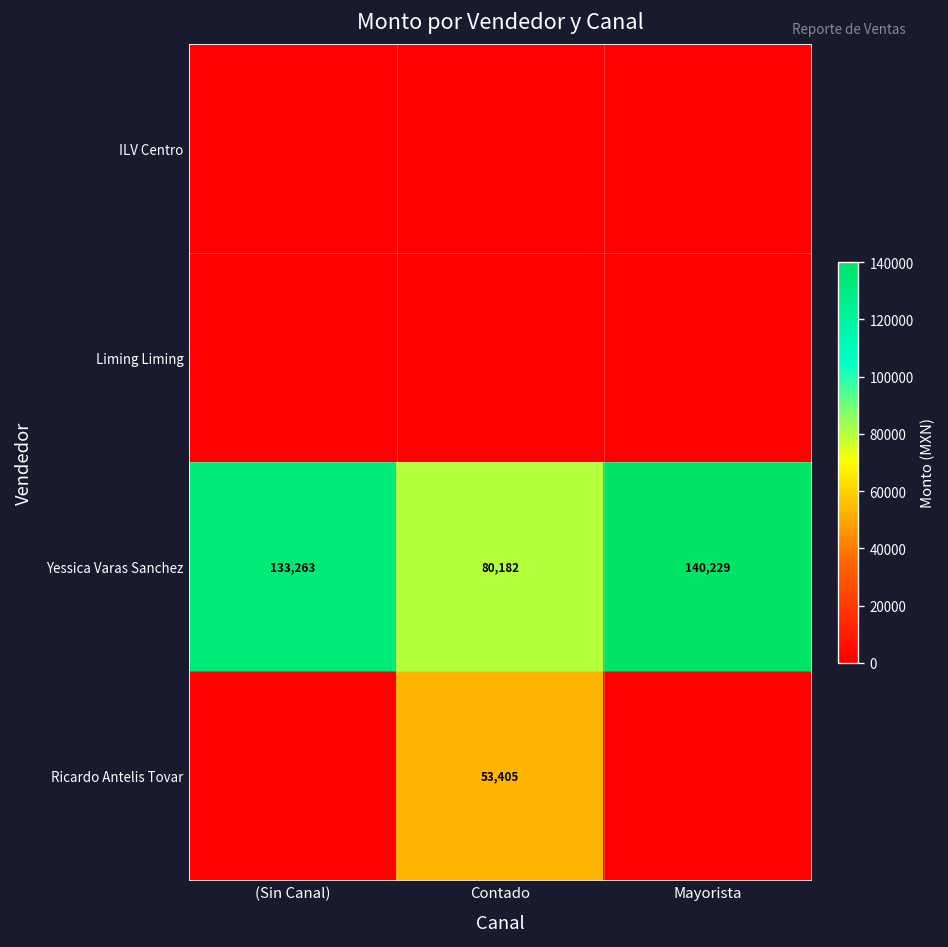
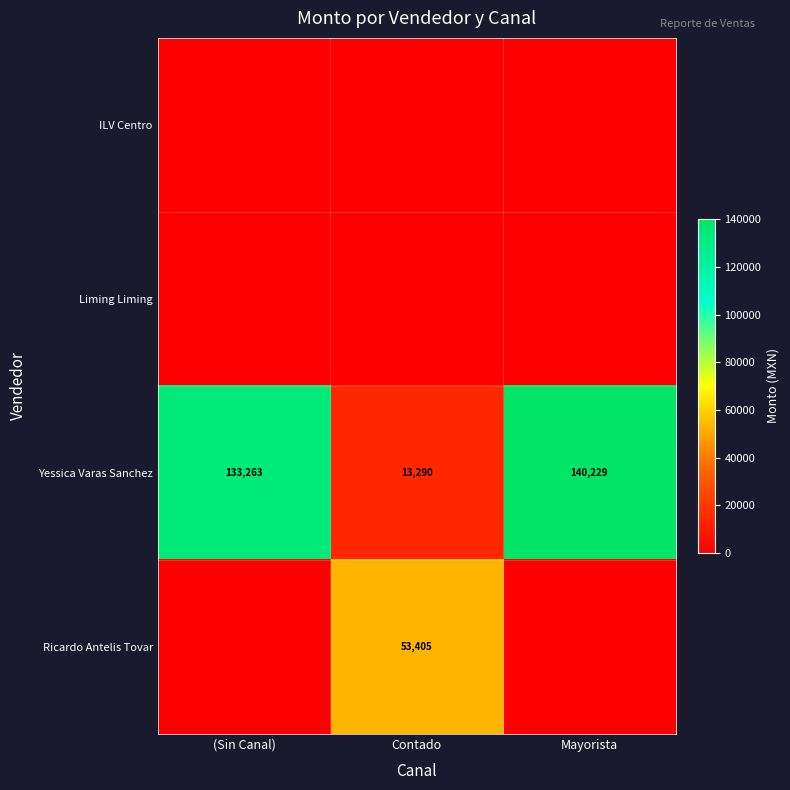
Yessica Varas Sanchez, Contado: 80,182 -> 13,290
